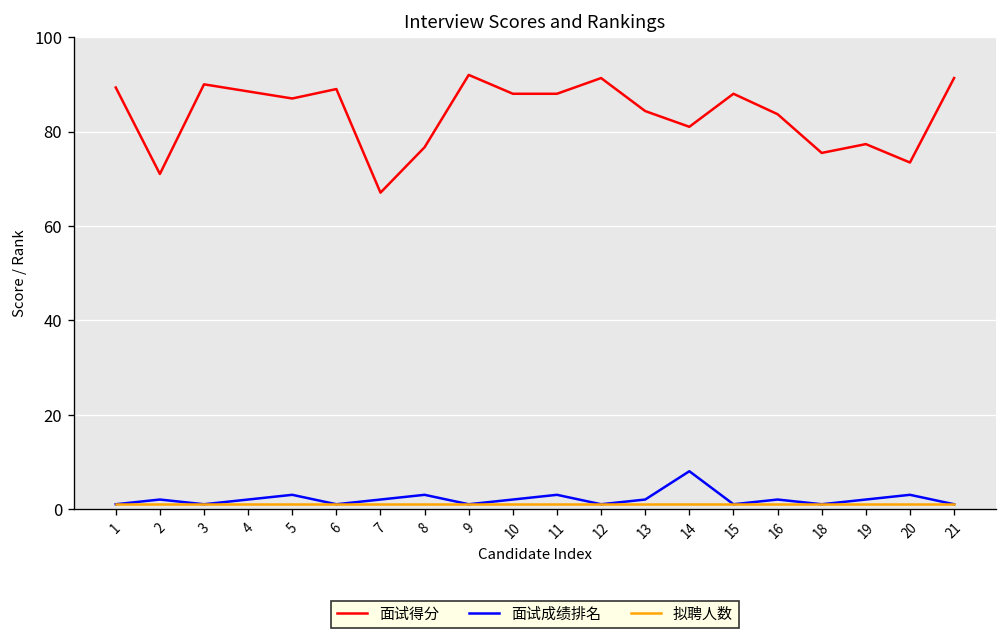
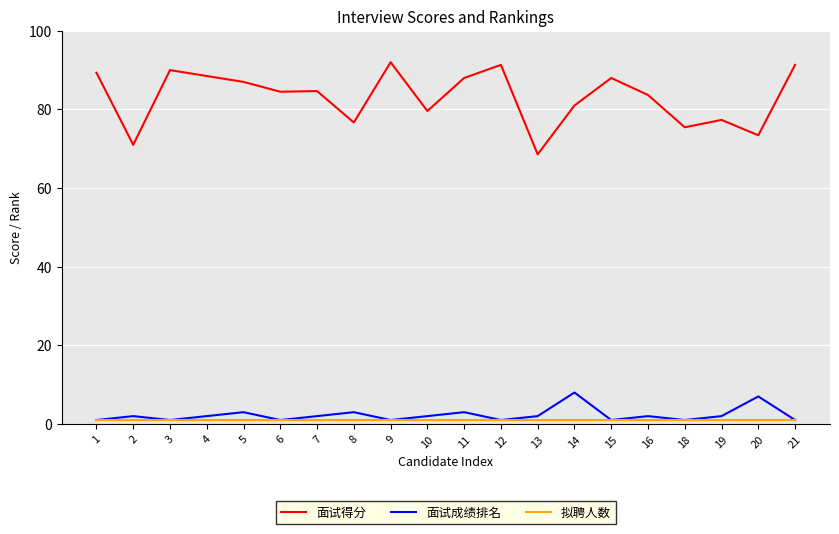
面试得分, 6: 89 -> 85
面试得分, 7: 67 -> 85
面试得分, 10: 88 -> 80
面试得分, 13: 84 -> 69
面试成绩排名, 20: 3 -> 7
